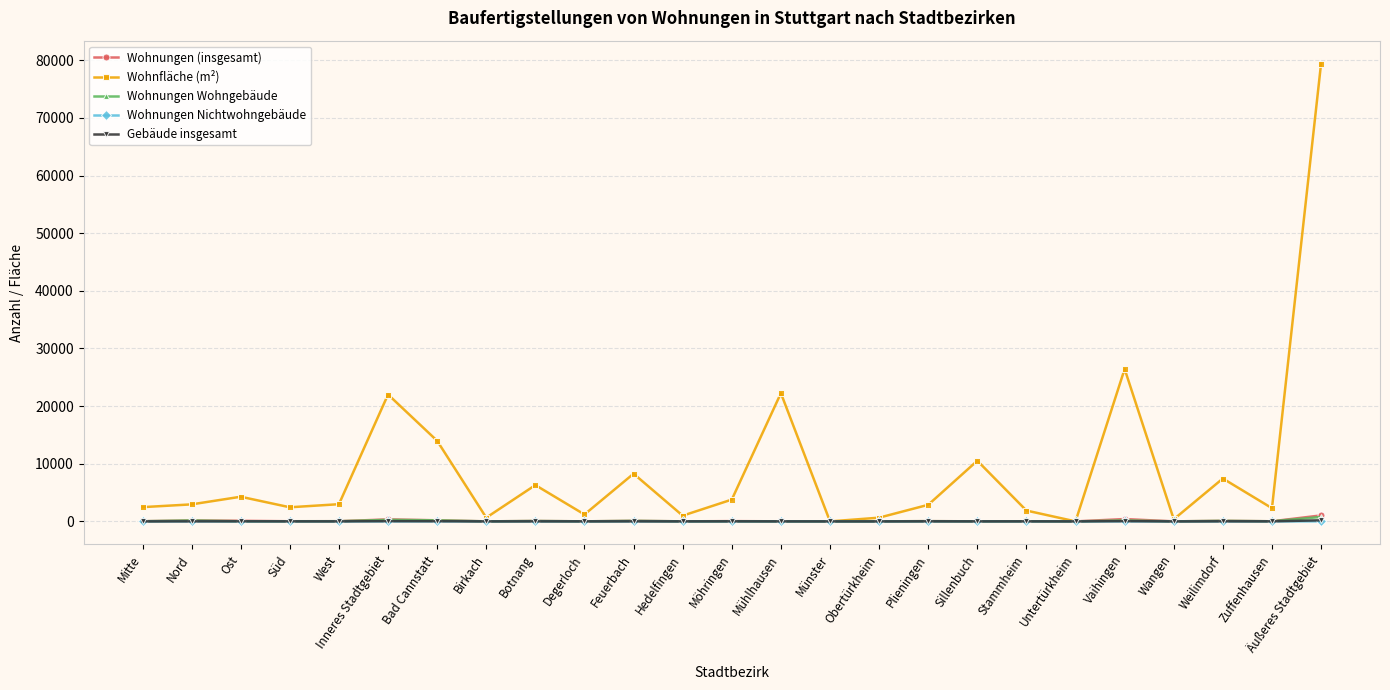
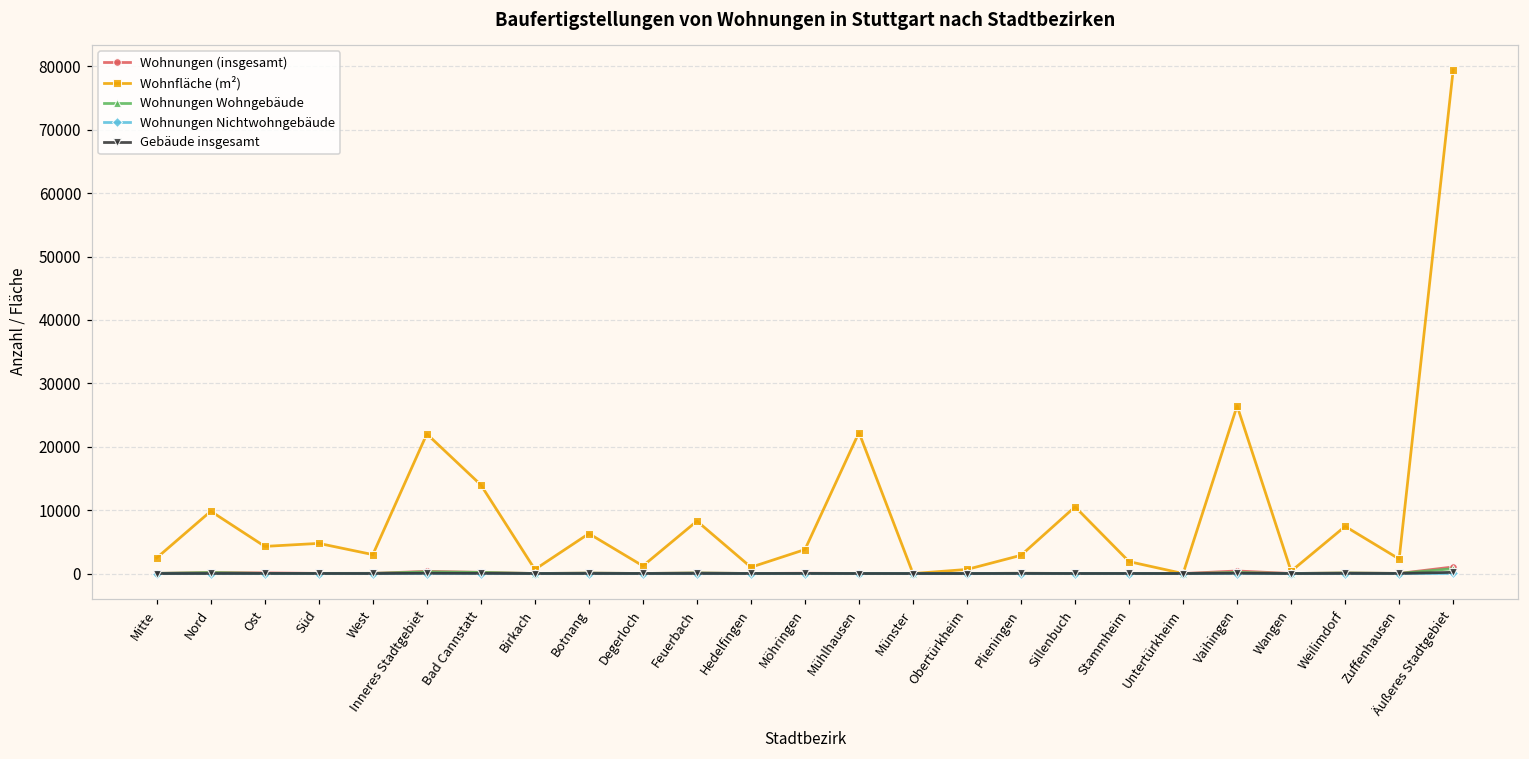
Wohnfläche (m²), Nord: 3000 -> 10000
Wohnfläche (m²), Süd: 2000 -> 5000
